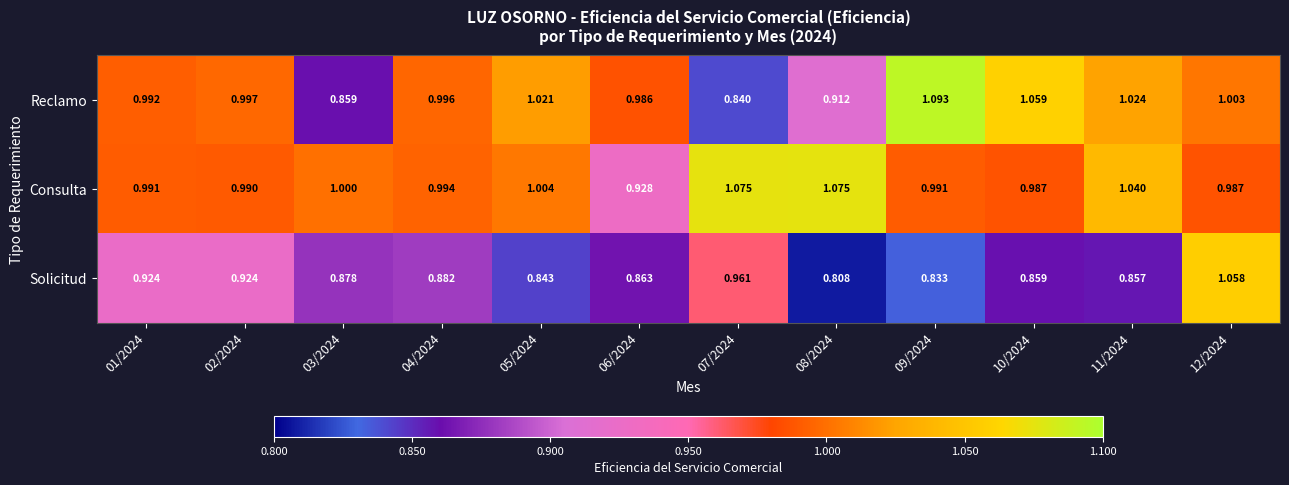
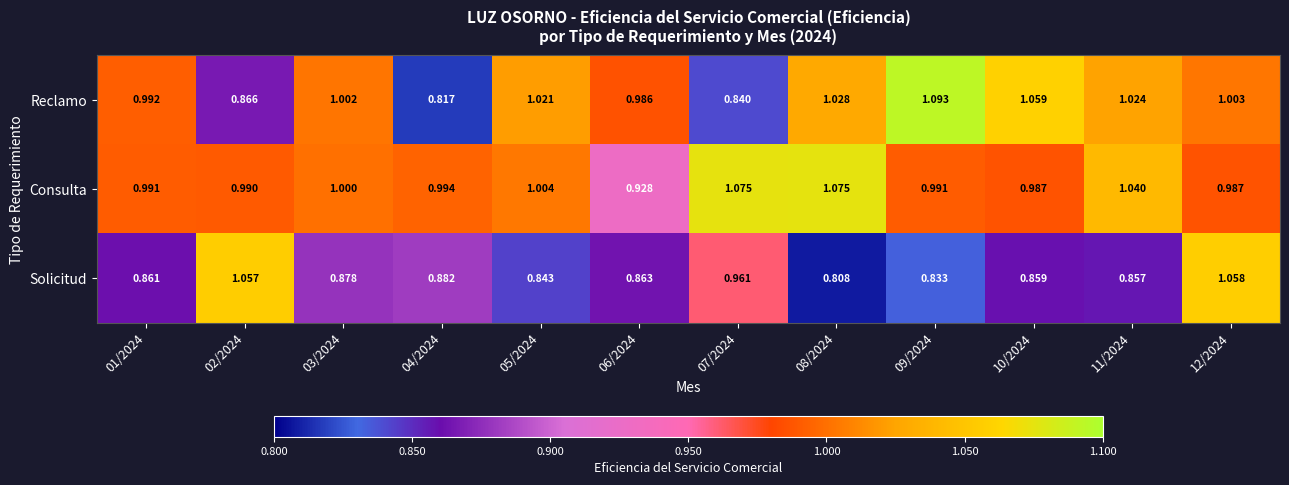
Reclamo, 02/2024: 0.997 -> 0.866
Reclamo, 03/2024: 0.859 -> 1.002
Reclamo, 04/2024: 0.996 -> 0.817
Reclamo, 08/2024: 0.912 -> 1.028
Solicitud, 01/2024: 0.924 -> 0.861
Solicitud, 02/2024: 0.924 -> 1.057
